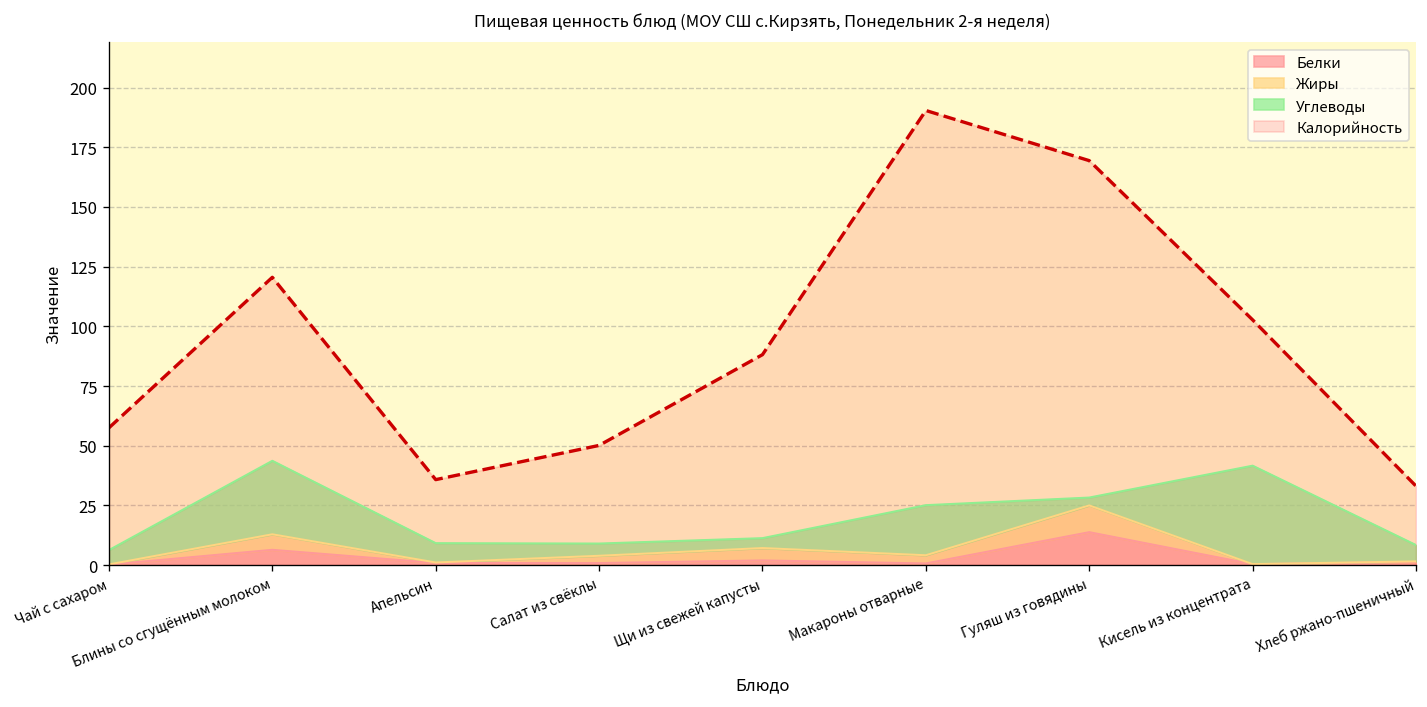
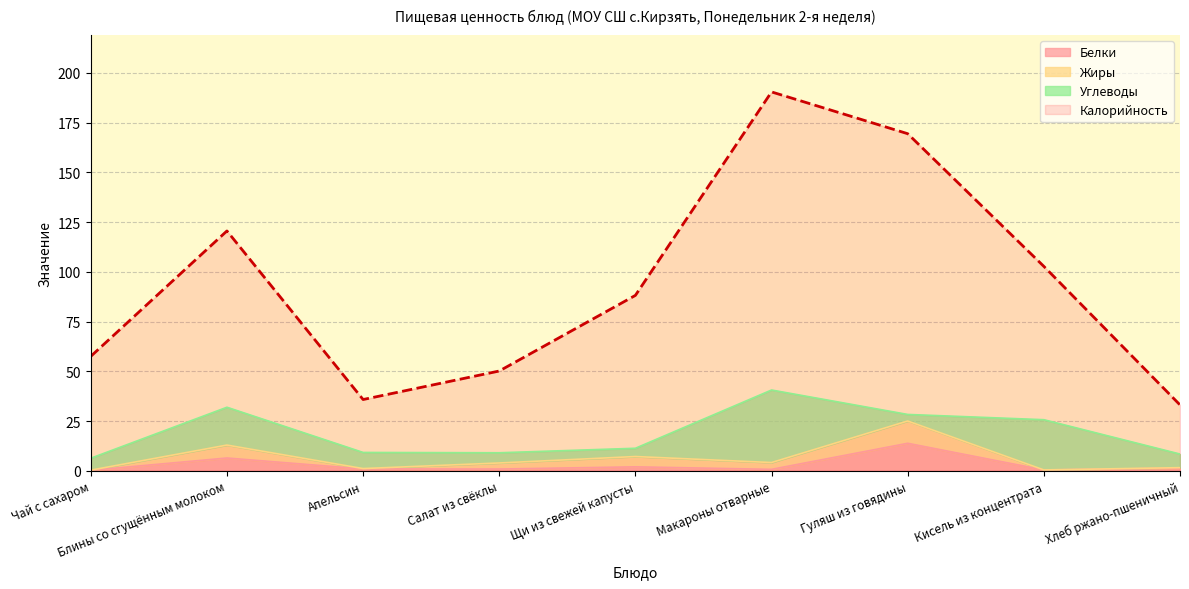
Углеводы, Блины со сгущённым молоком: 31 -> 19
Углеводы, Макароны отварные: 21 -> 36
Углеводы, Кисель из концентрата: 41 -> 25
